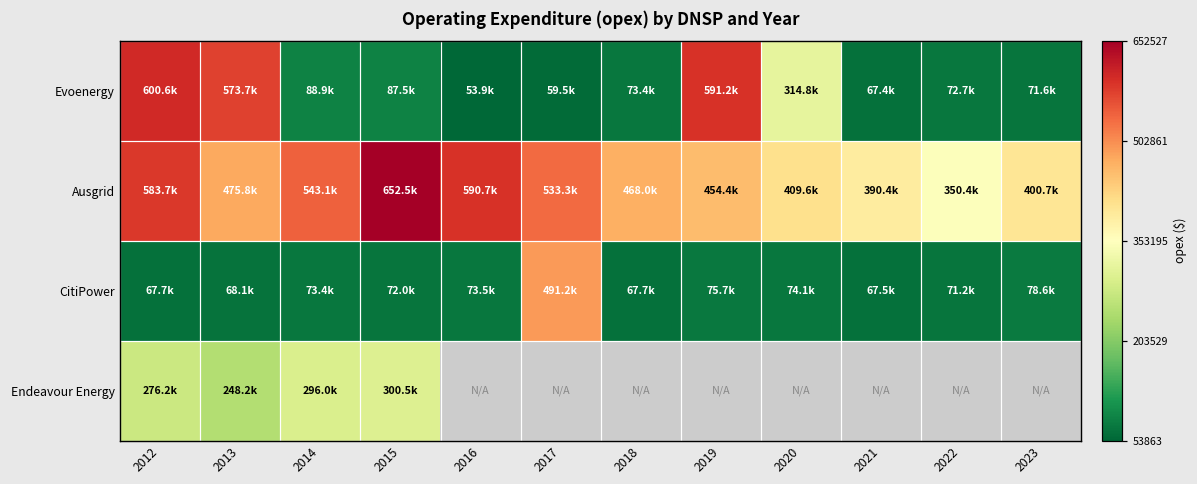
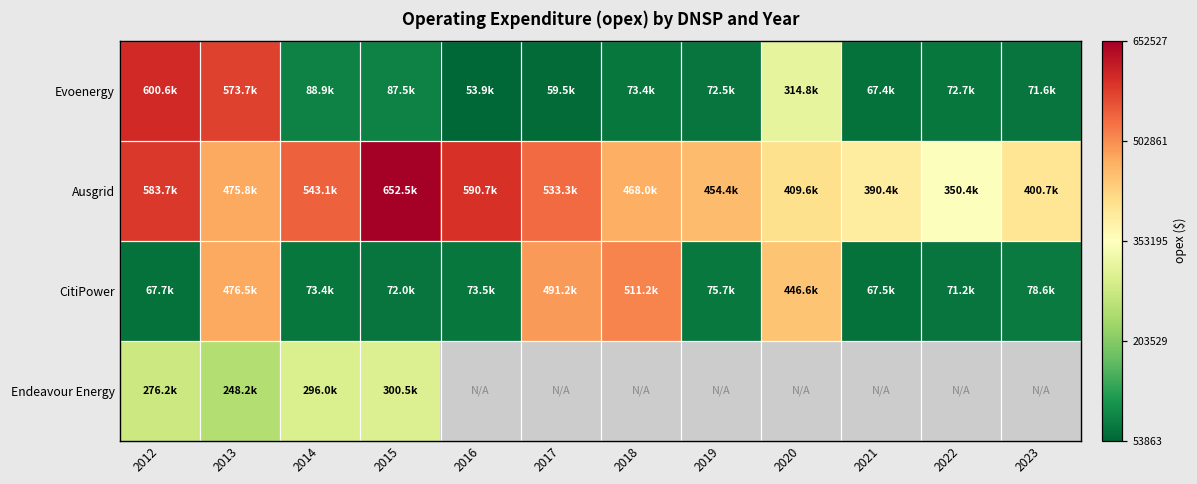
Evoenergy, 2019: 591.2k -> 72.5k
CitiPower, 2013: 68.1k -> 476.5k
CitiPower, 2018: 67.7k -> 511.2k
CitiPower, 2020: 74.1k -> 446.6k
